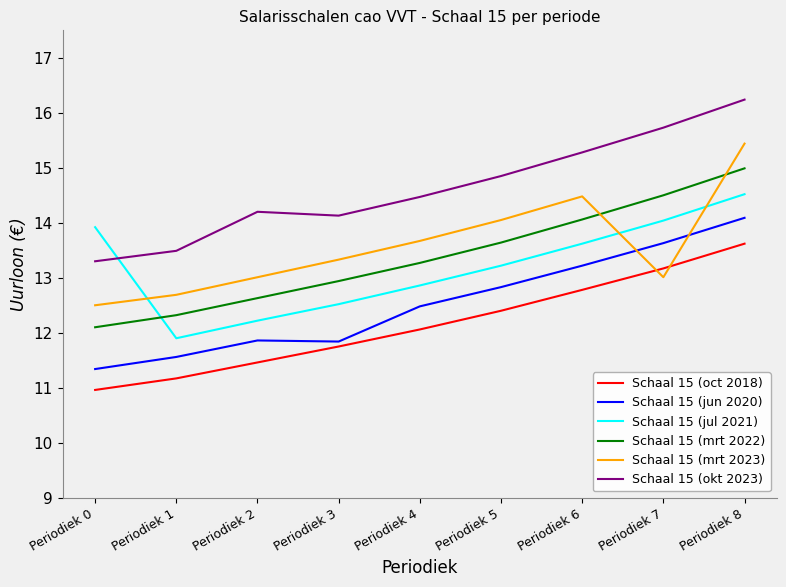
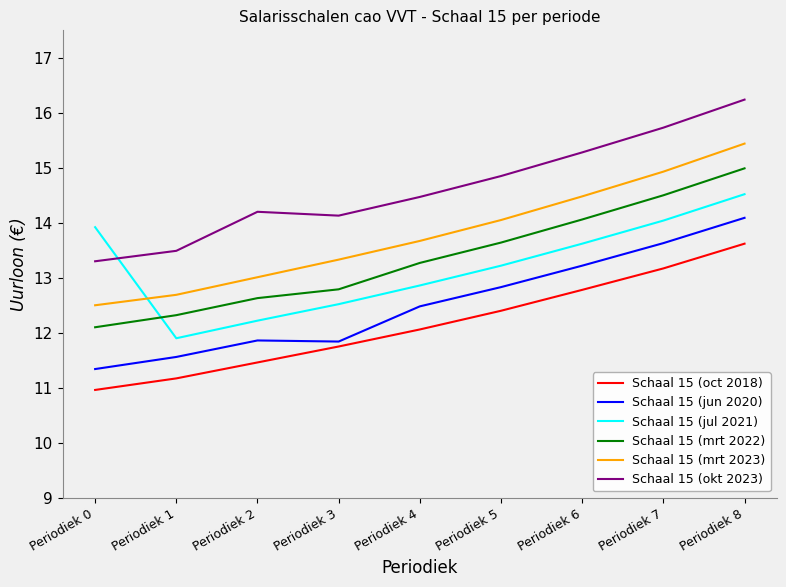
Schaal 15 (mrt 2022), Periodiek 3: 12.9 -> 12.8
Schaal 15 (mrt 2023), Periodiek 7: 13.0 -> 14.9
